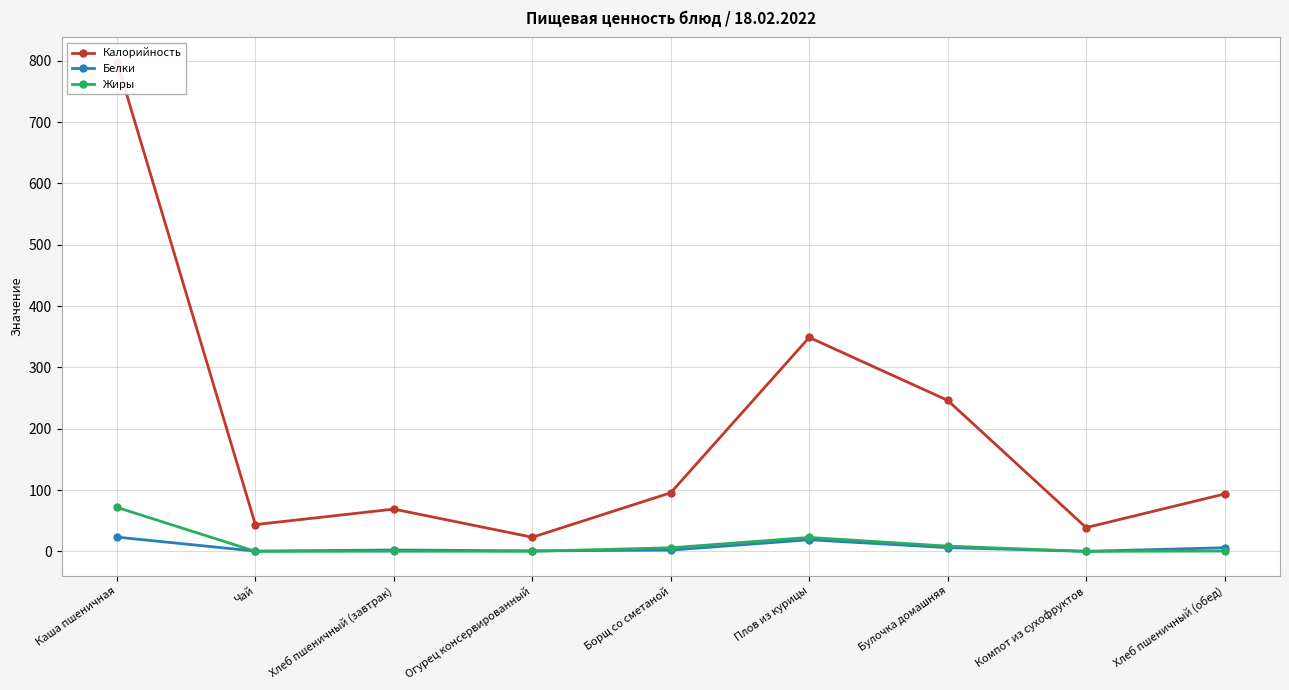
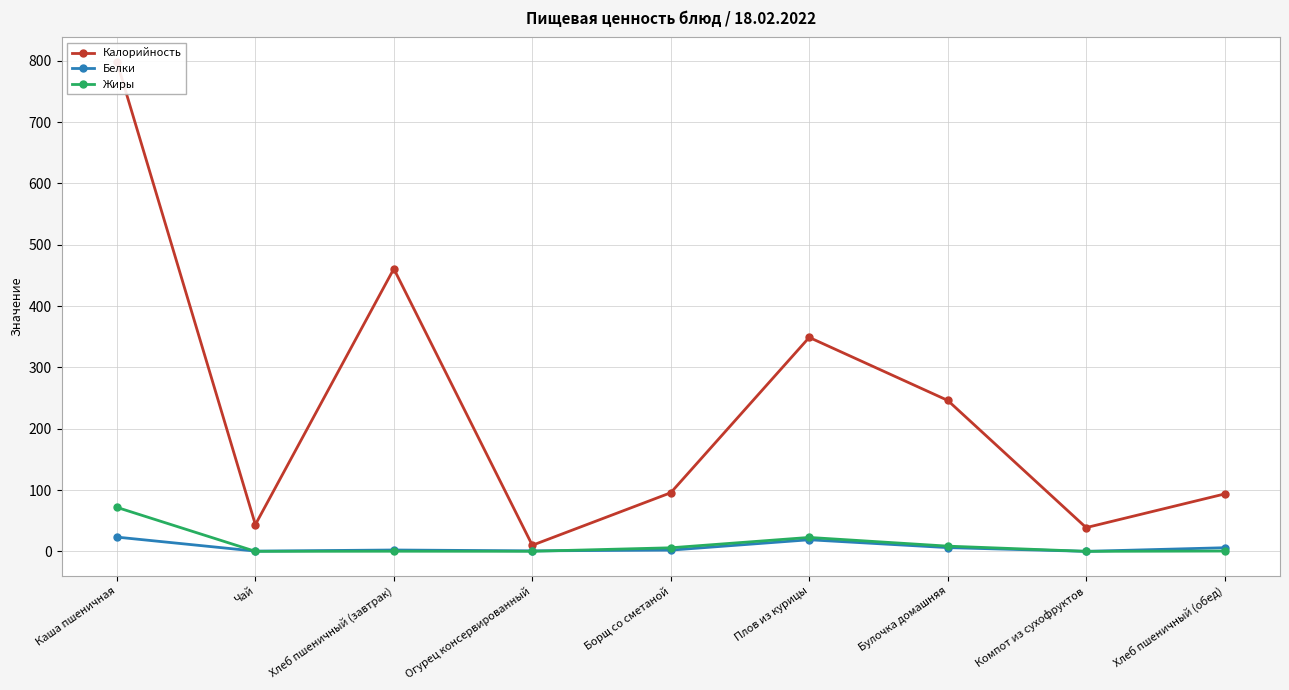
Калорийность, Хлеб пшеничный (завтрак): 70 -> 460
Калорийность, Огурец консервированный: 20 -> 10
